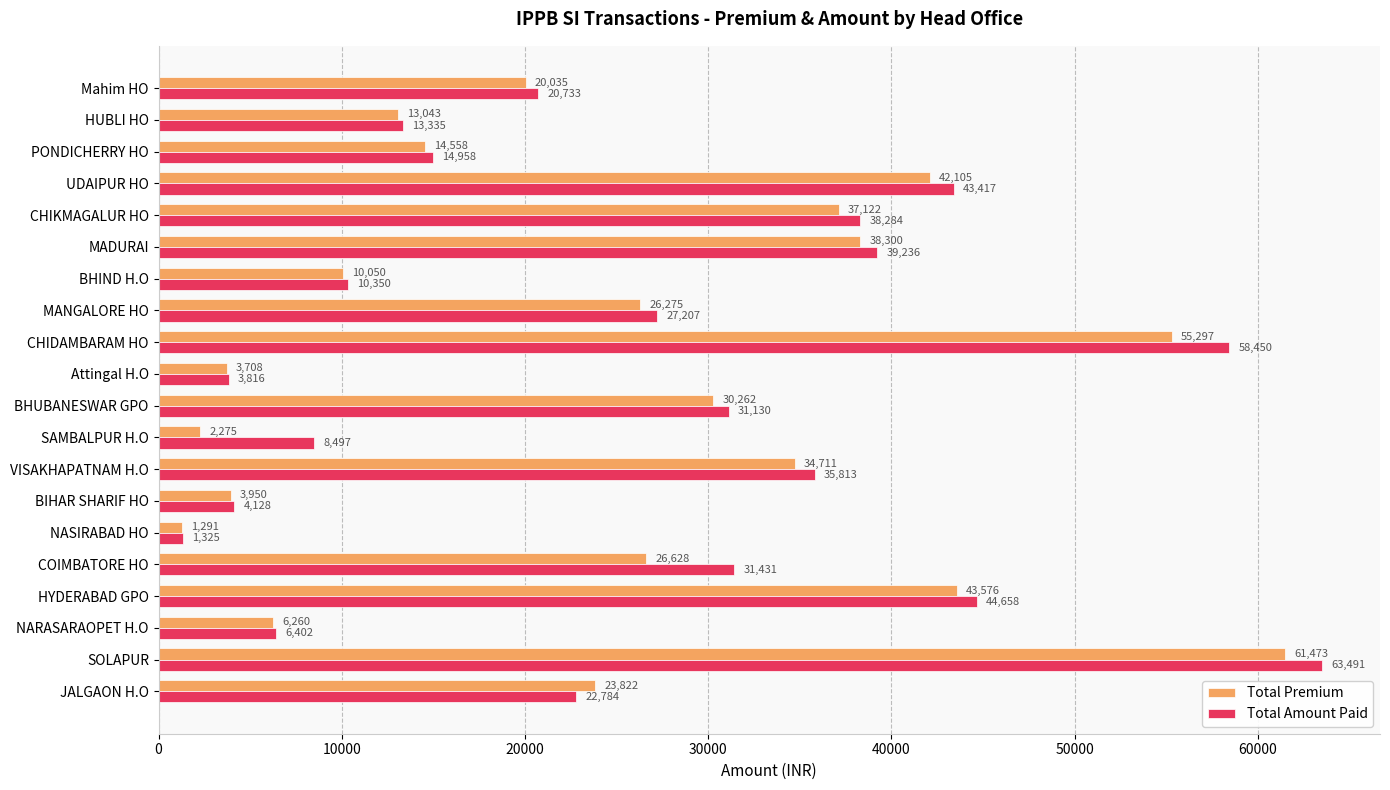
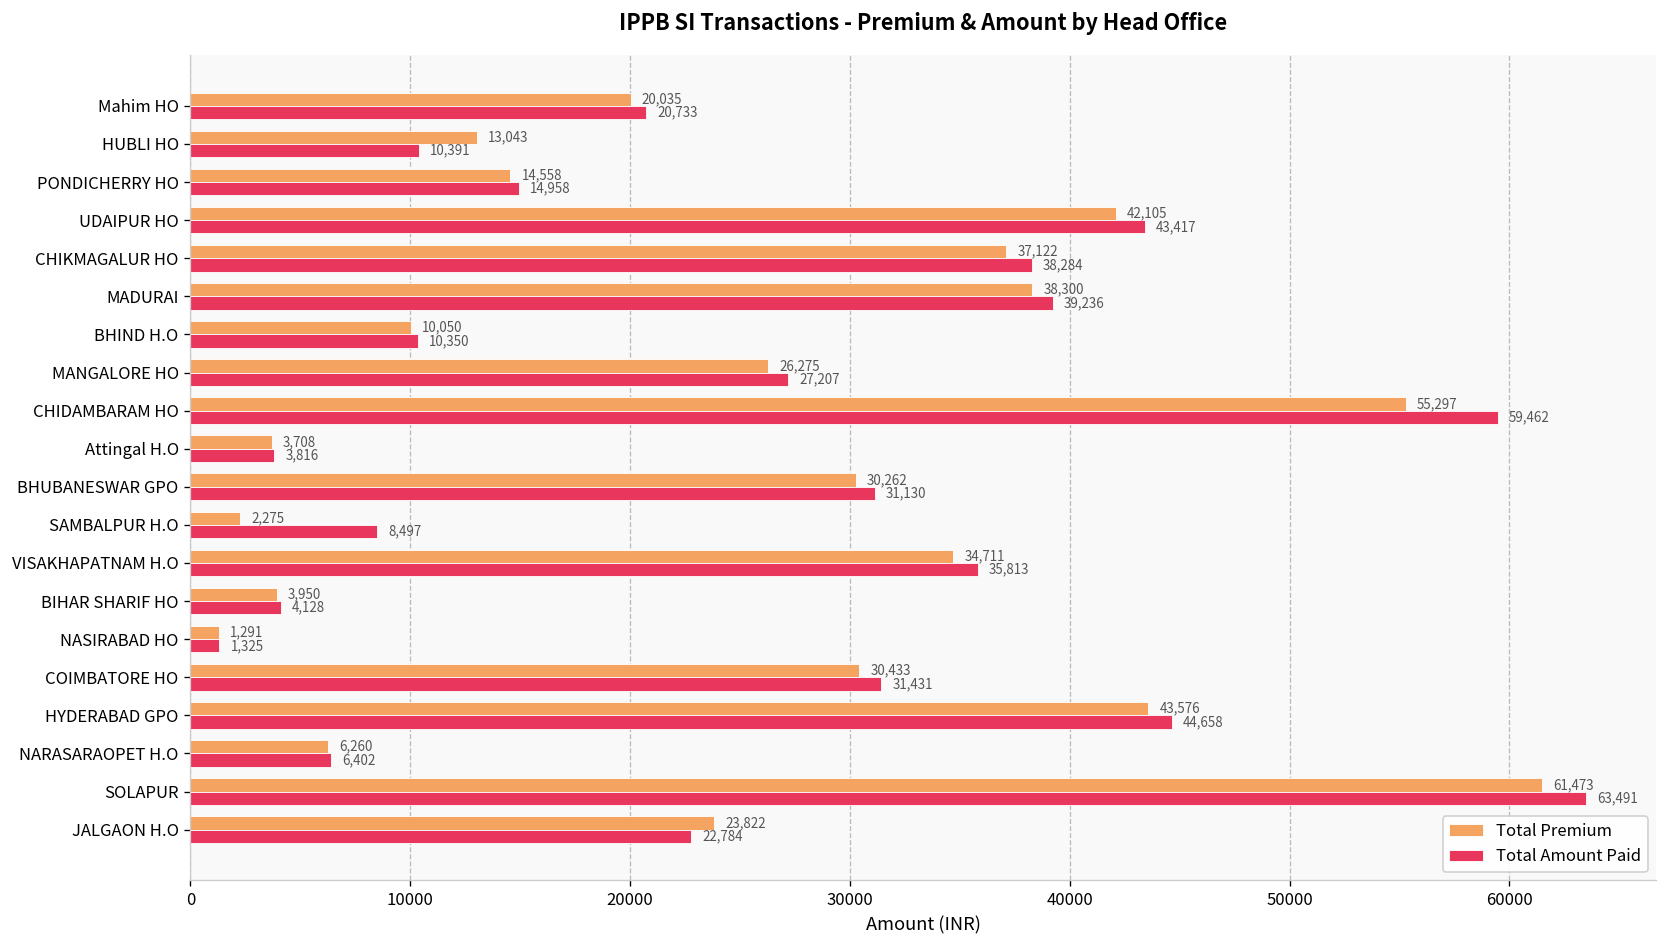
Total Amount Paid, HUBLI HO: 13,335 -> 10,391
Total Amount Paid, CHIDAMBARAM HO: 58,450 -> 59,462
Total Premium, COIMBATORE HO: 26,628 -> 30,433
